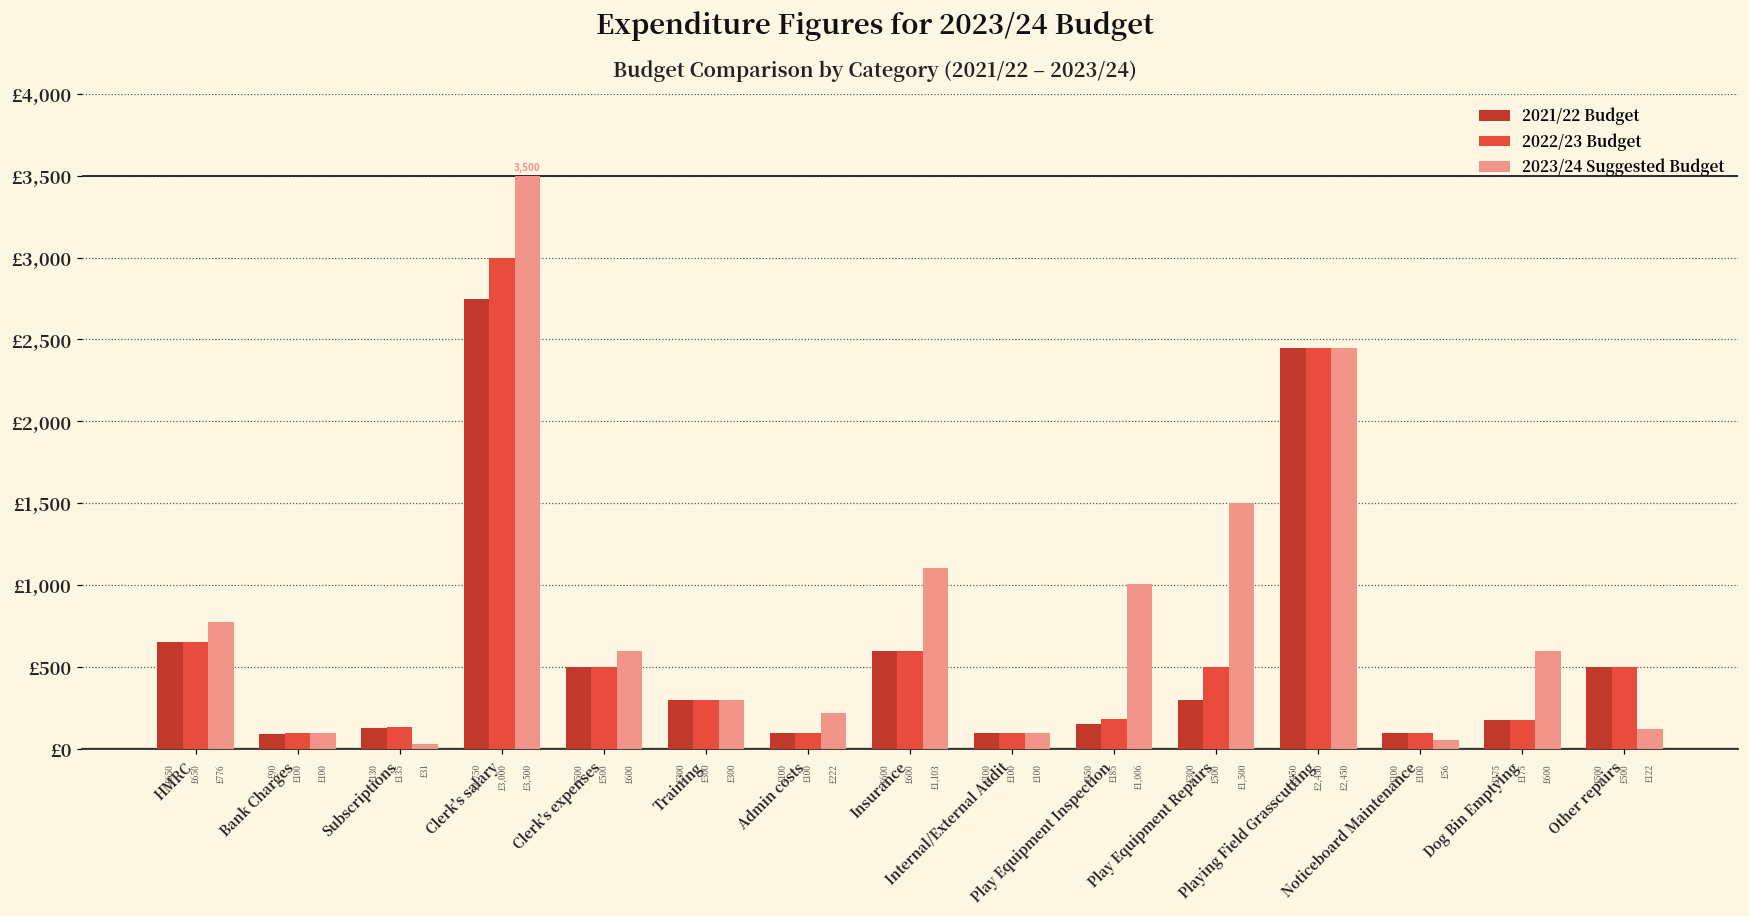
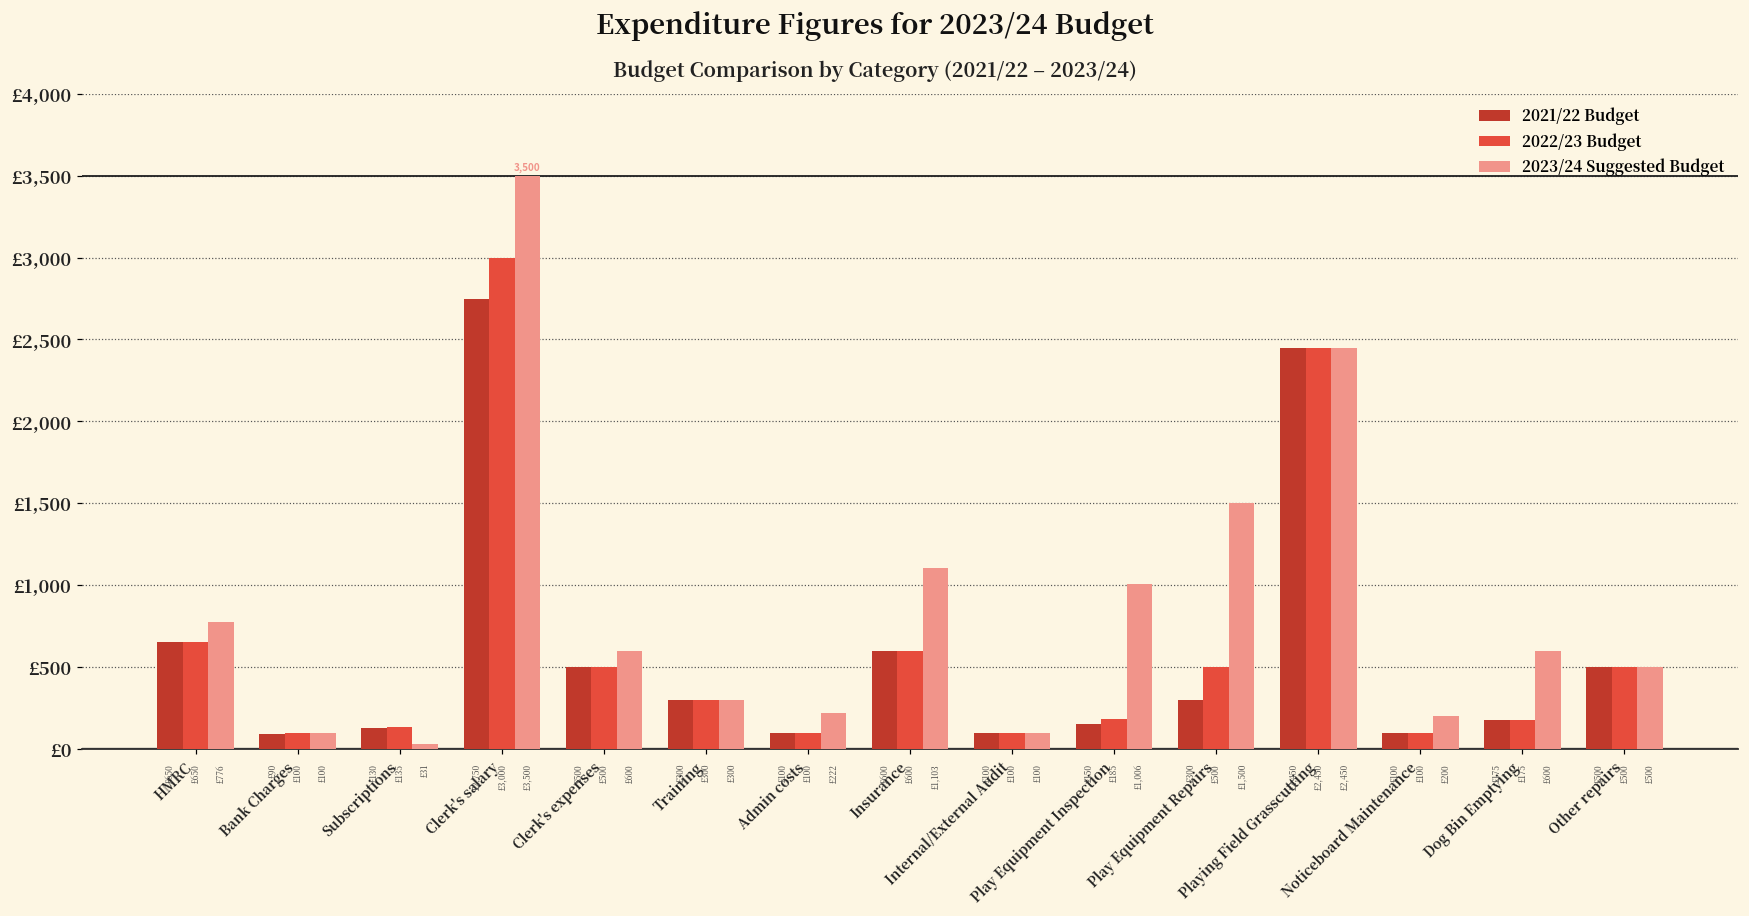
2023/24 Suggested Budget, Noticeboard Maintenance: £56 -> £200
2023/24 Suggested Budget, Other repairs: £122 -> £500
